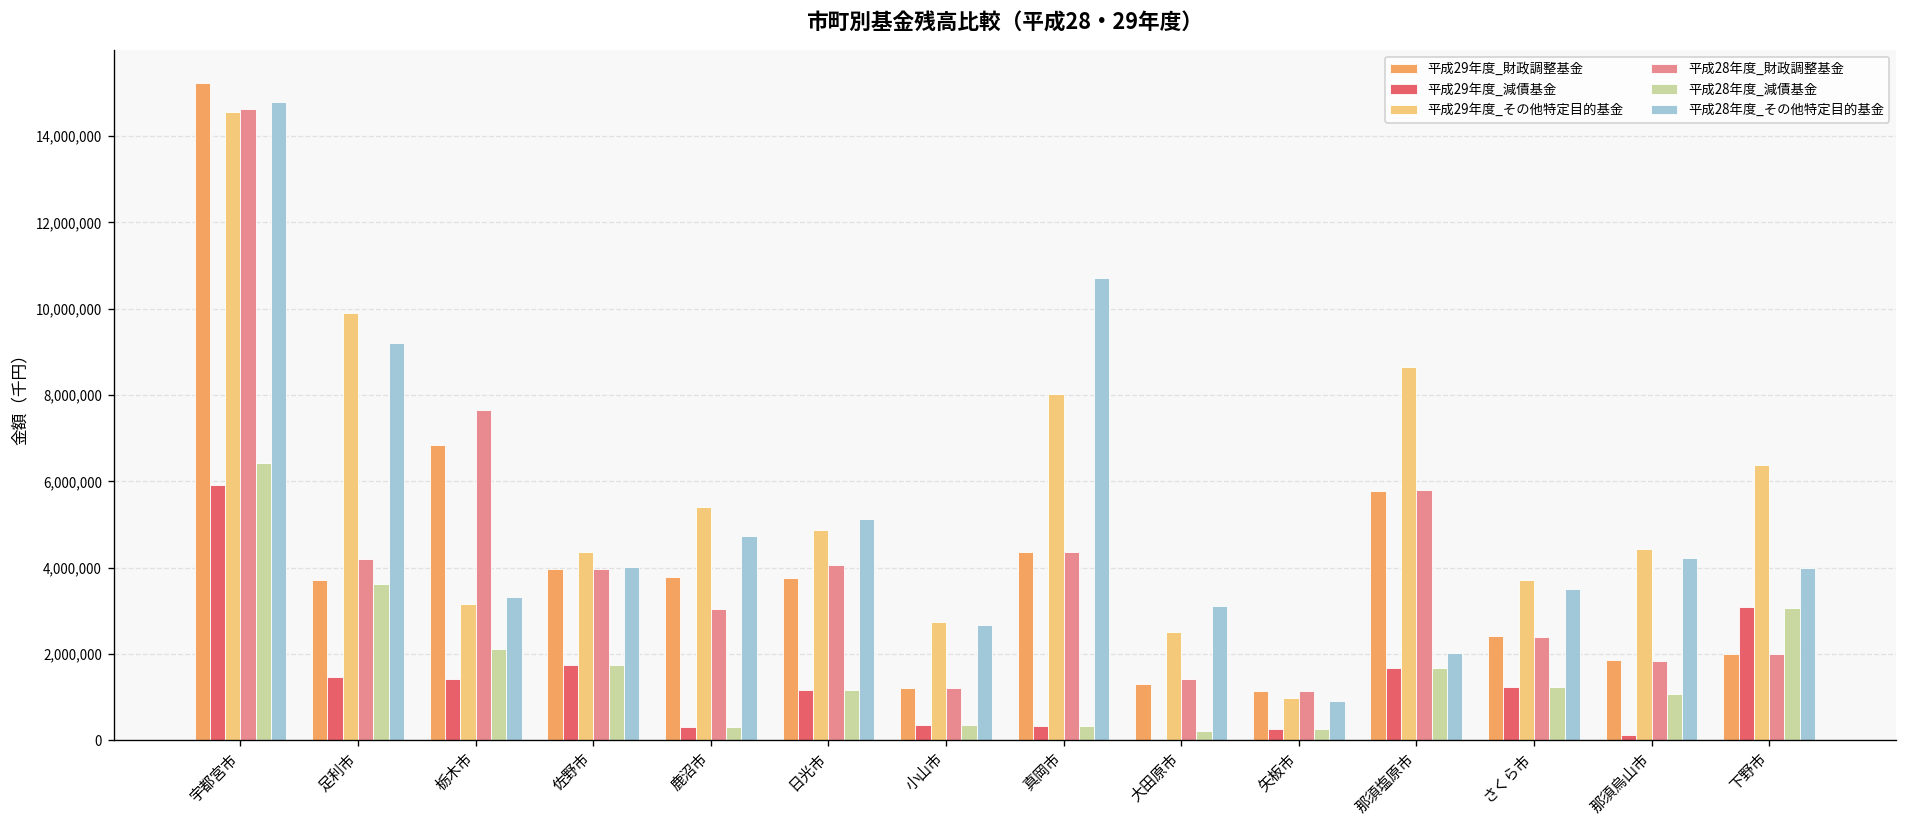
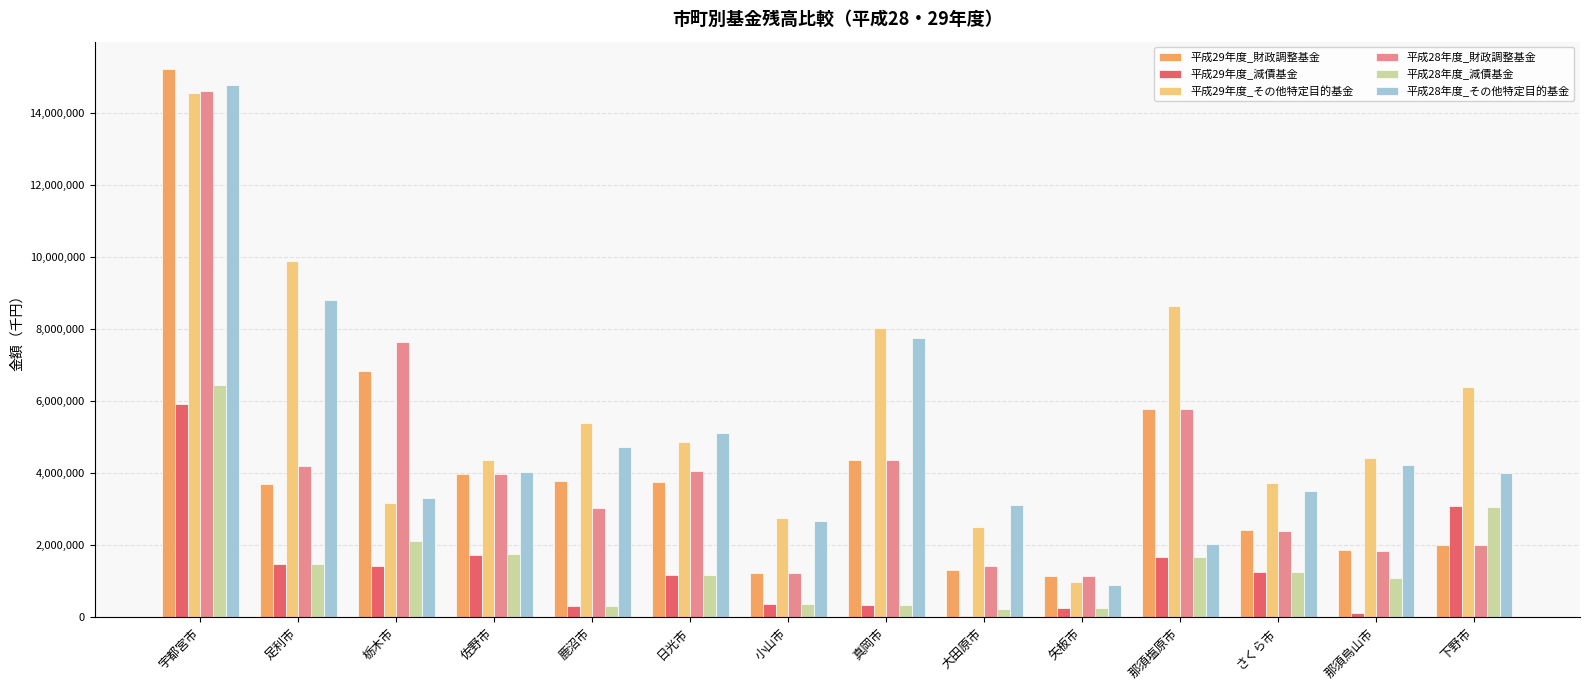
平成28年度_減債基金, 足利市: 3,600,000 -> 1,500,000
平成28年度_その他特定目的基金, 足利市: 9,200,000 -> 8,800,000
平成28年度_その他特定目的基金, 真岡市: 10,700,000 -> 7,800,000
